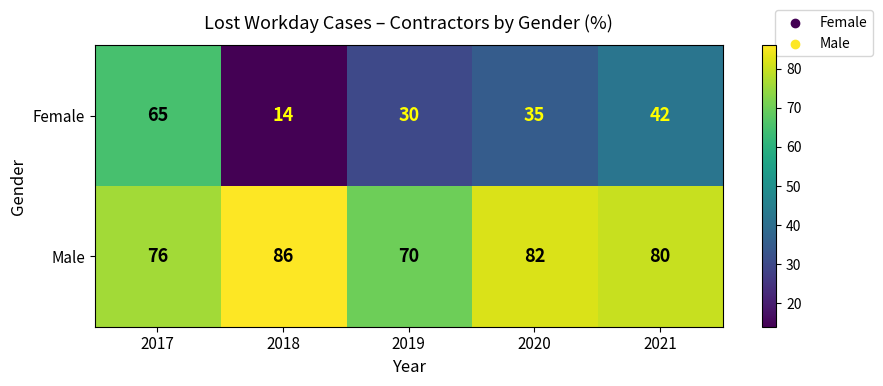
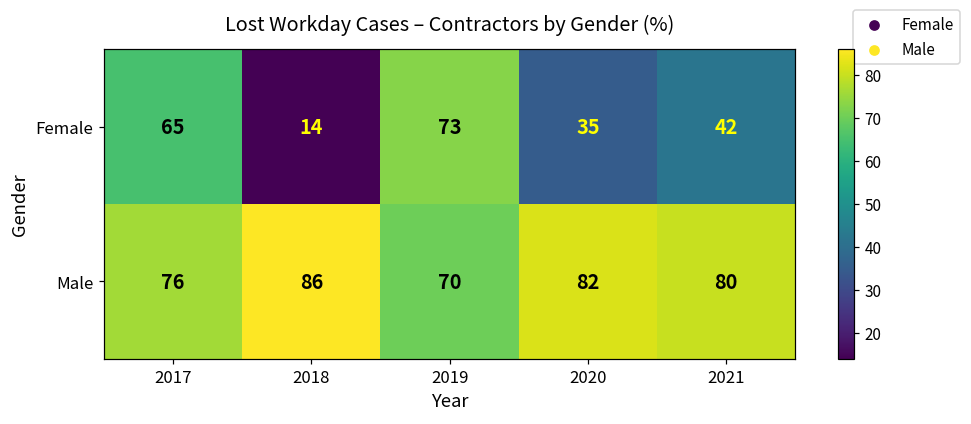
Female, 2019: 30 -> 73
